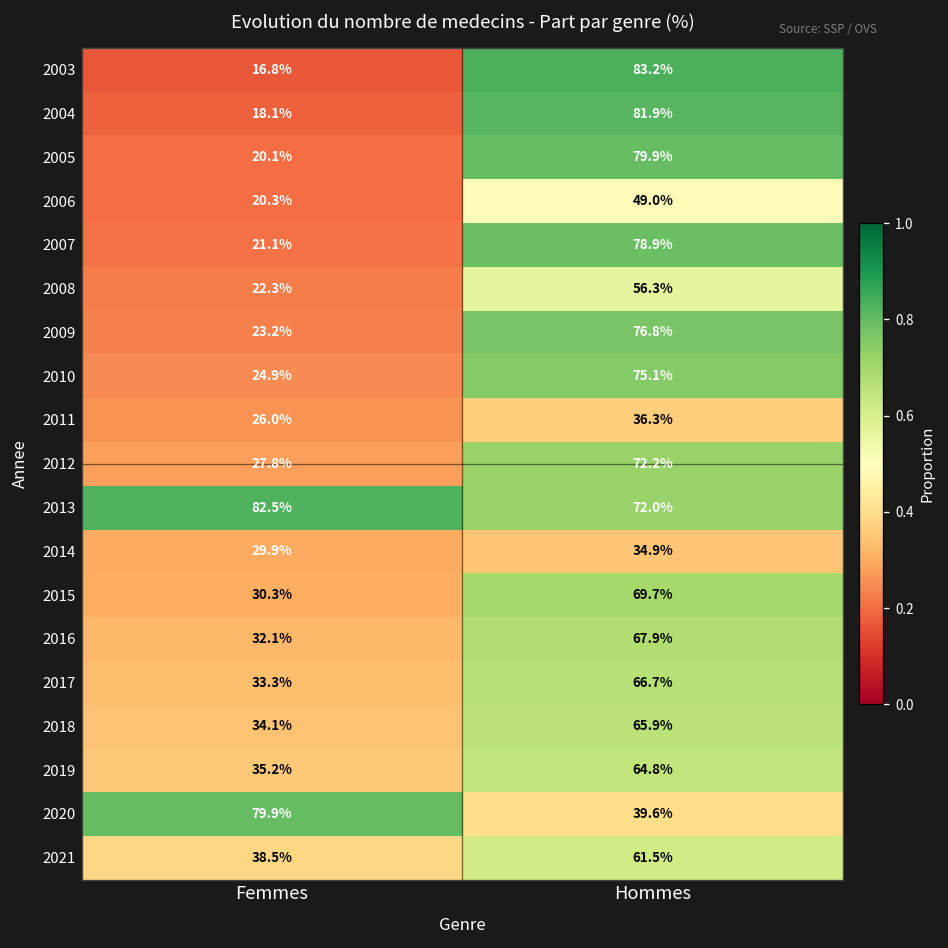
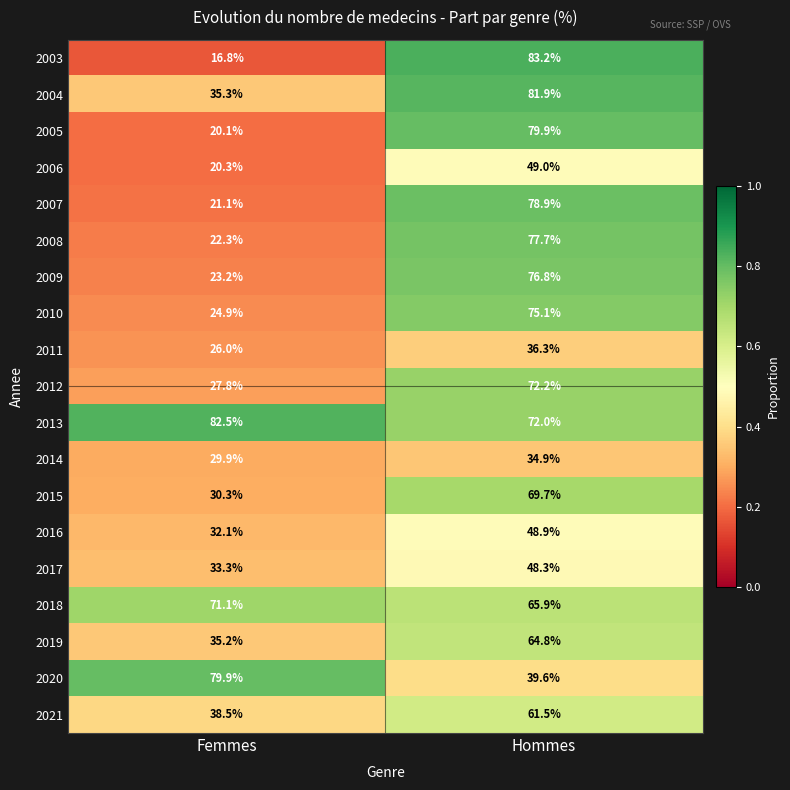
2004, Femmes: 18.1% -> 35.3%
2008, Hommes: 56.3% -> 77.7%
2016, Hommes: 67.9% -> 48.9%
2017, Hommes: 66.7% -> 48.3%
2018, Femmes: 34.1% -> 71.1%
